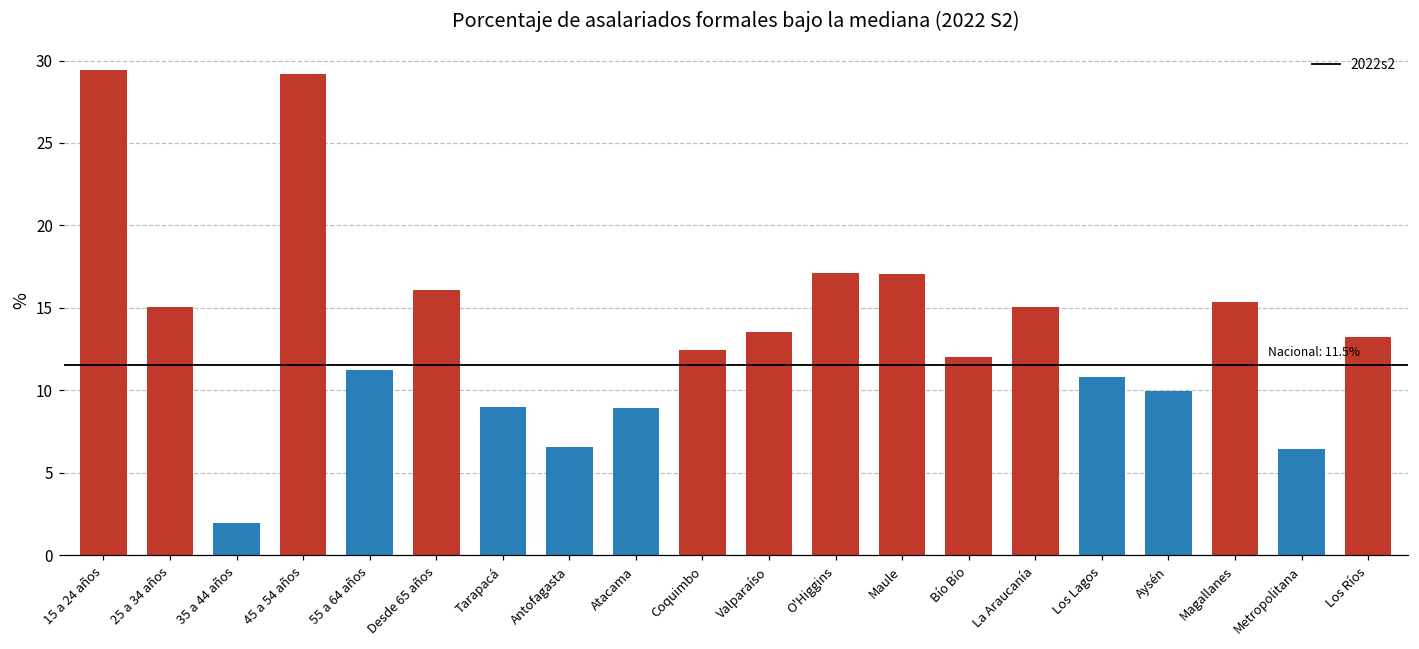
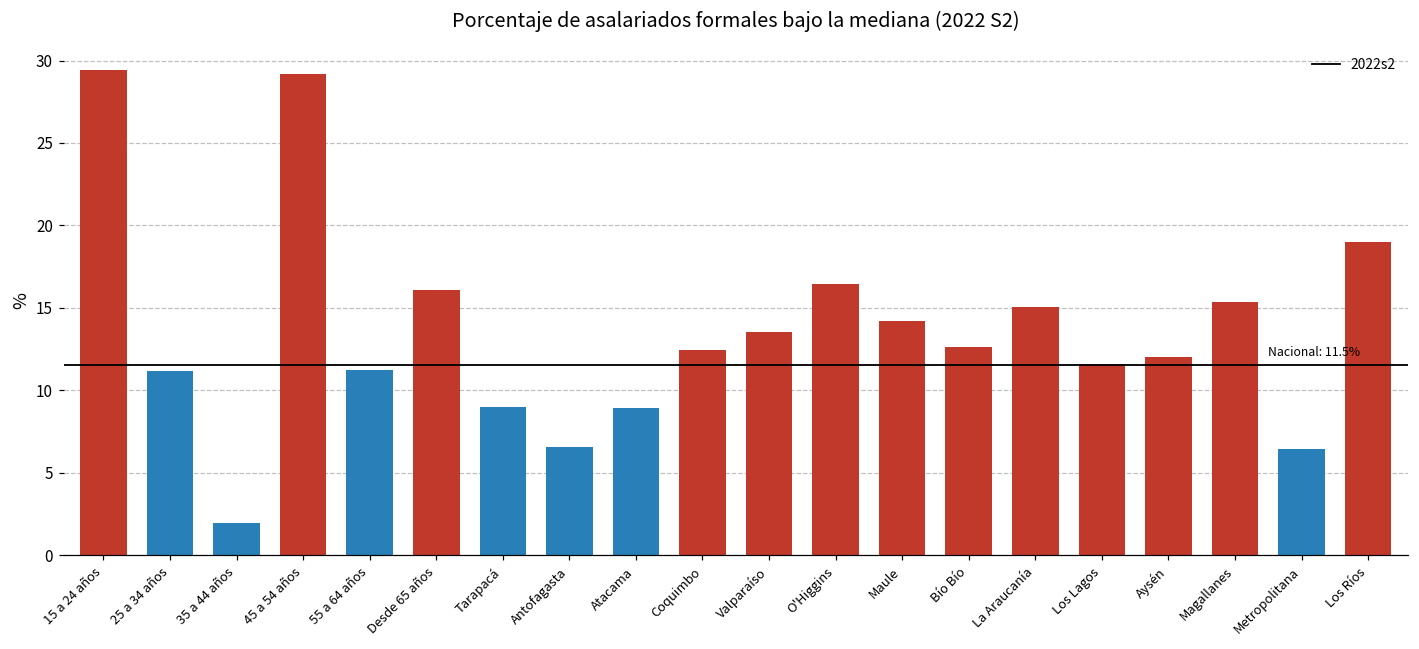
25 a 34 años: 15.0 -> 11.2
O'Higgins: 17.1 -> 16.5
Maule: 17.1 -> 14.2
Bío Bío: 12.0 -> 12.6
Los Lagos: 10.8 -> 11.6
Aysén: 10.0 -> 12.0
Los Ríos: 13.3 -> 19.0
